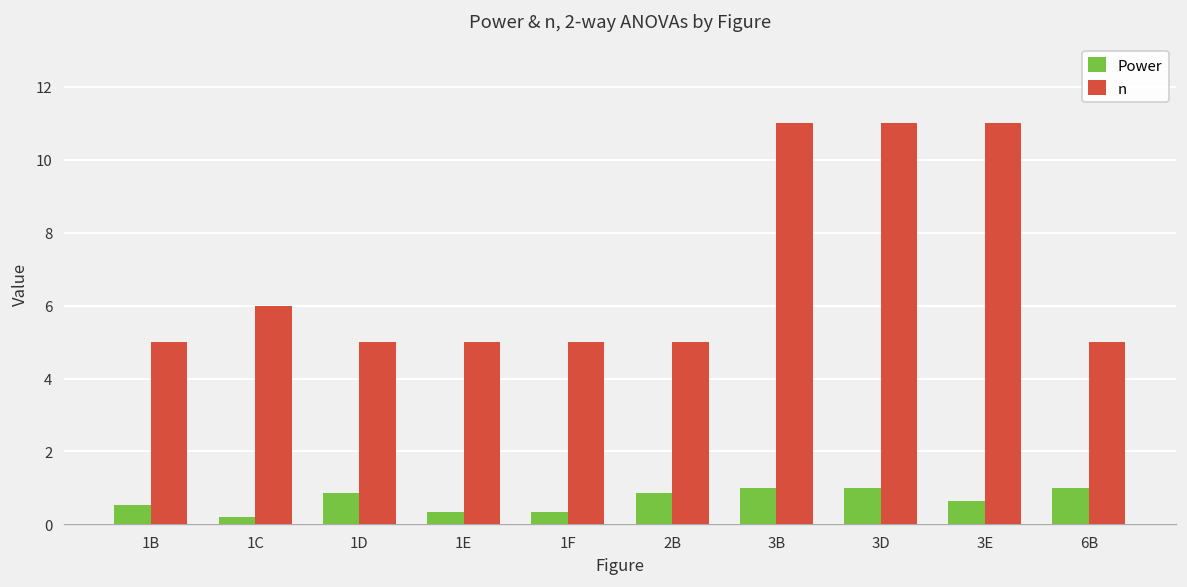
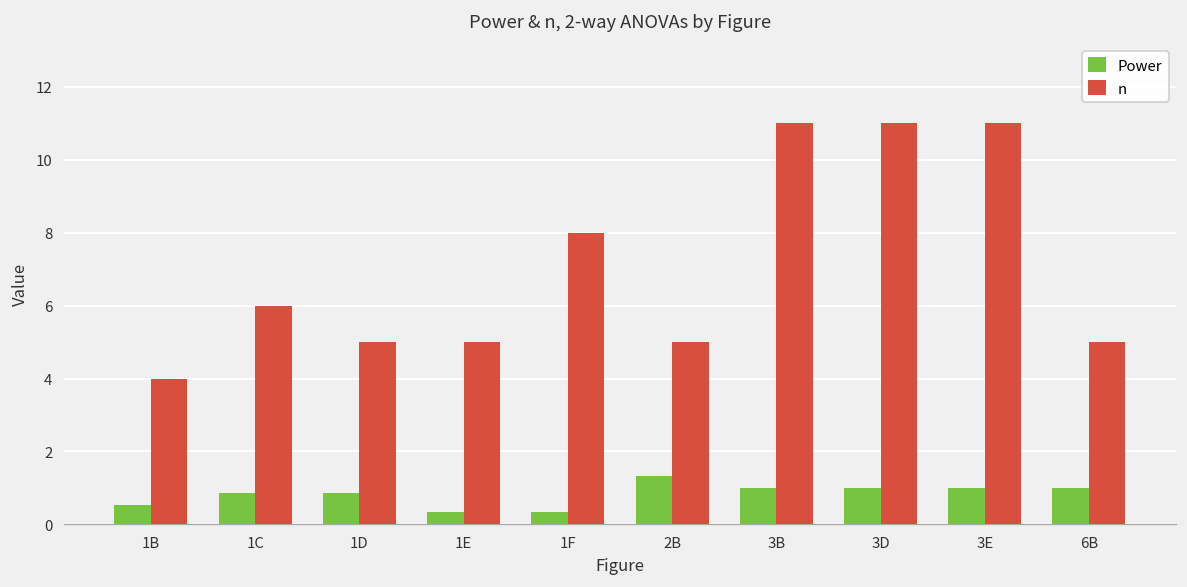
n, 1B: 5 -> 4
Power, 1C: 0.2 -> 0.9
n, 1F: 5 -> 8
Power, 2B: 0.9 -> 1.3
Power, 3E: 0.6 -> 1.0
